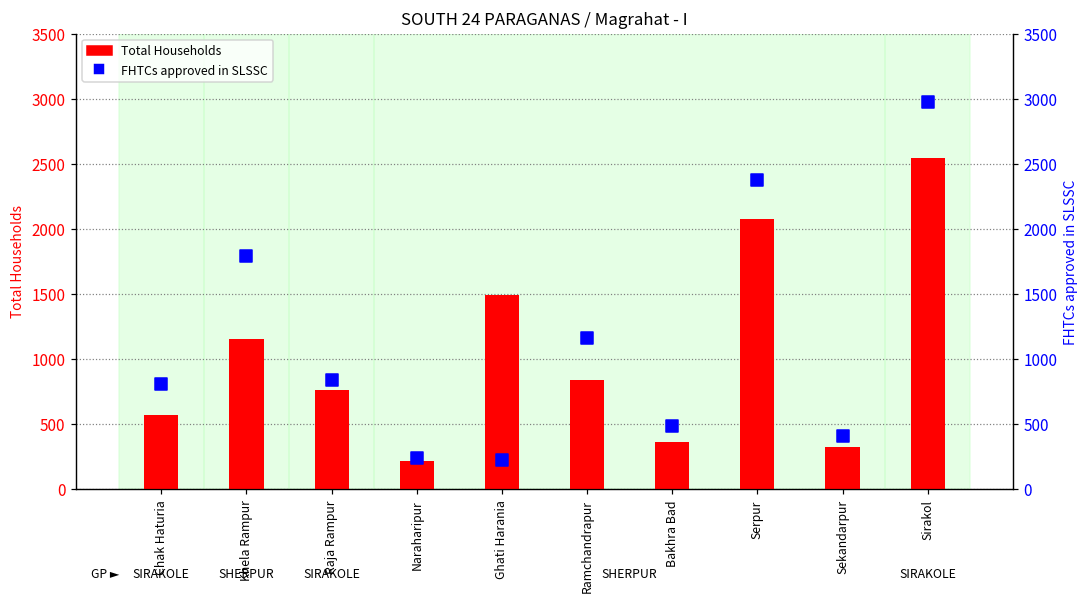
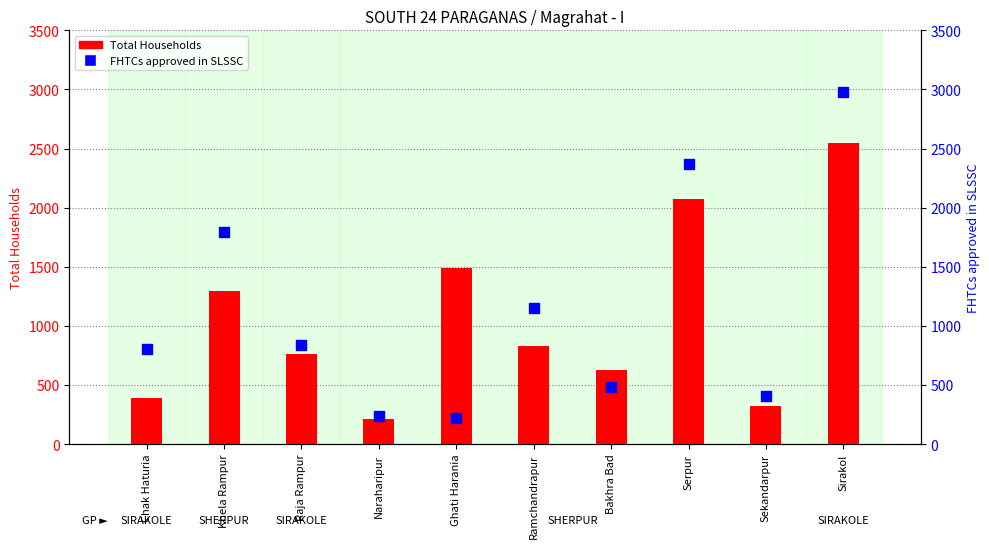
Total Households, Chak Haturia: 560 -> 390
Total Households, Khela Rampur: 1150 -> 1290
Total Households, Bakhra Bad: 360 -> 630
